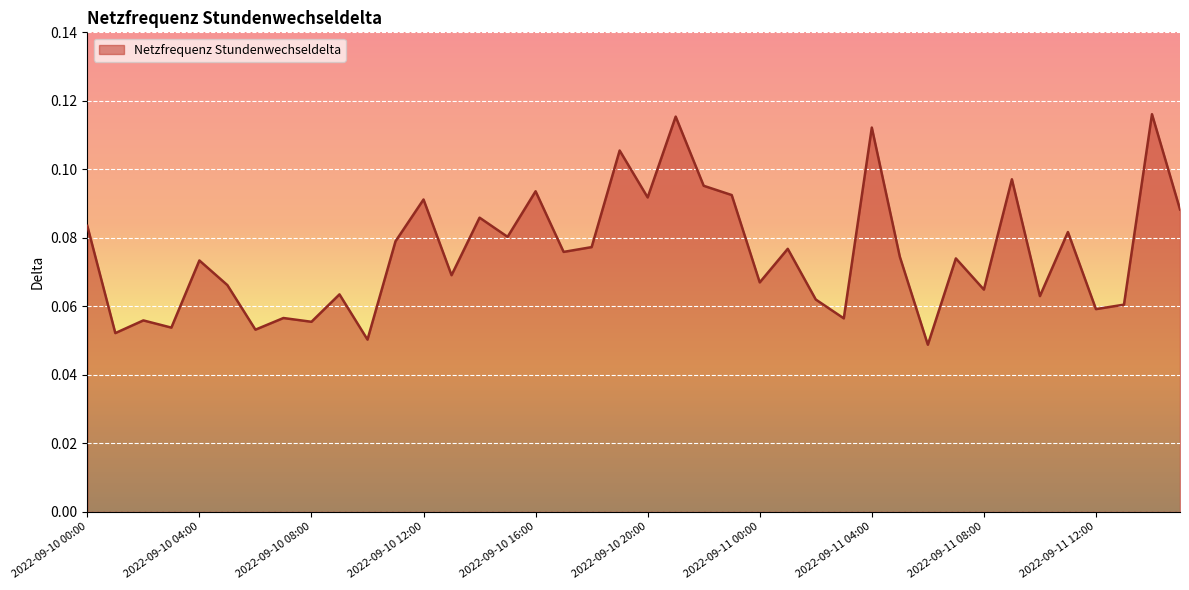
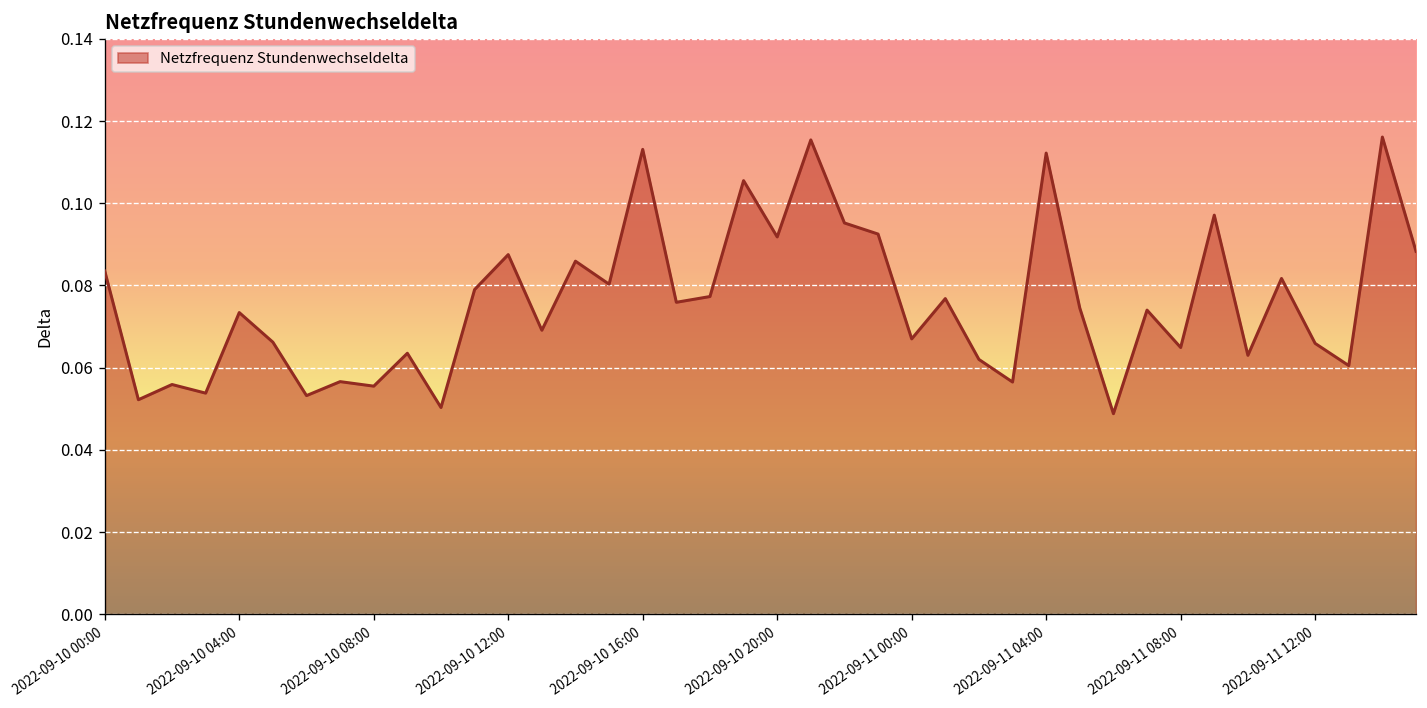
2022-09-10 12:00: 0.091 -> 0.088
2022-09-10 16:00: 0.094 -> 0.113
2022-09-11 12:00: 0.059 -> 0.066
